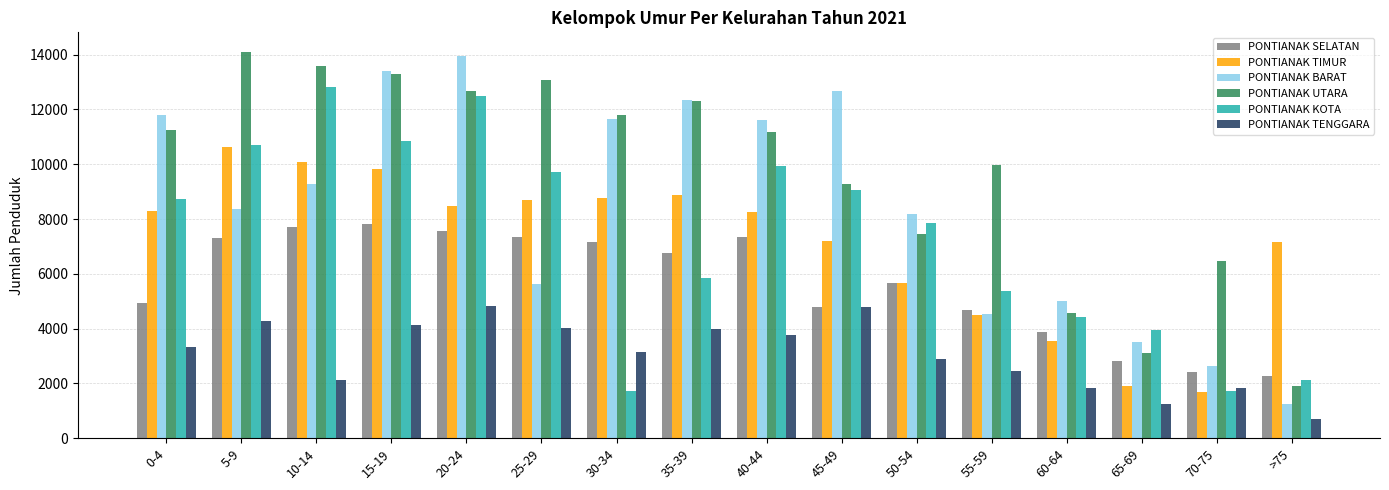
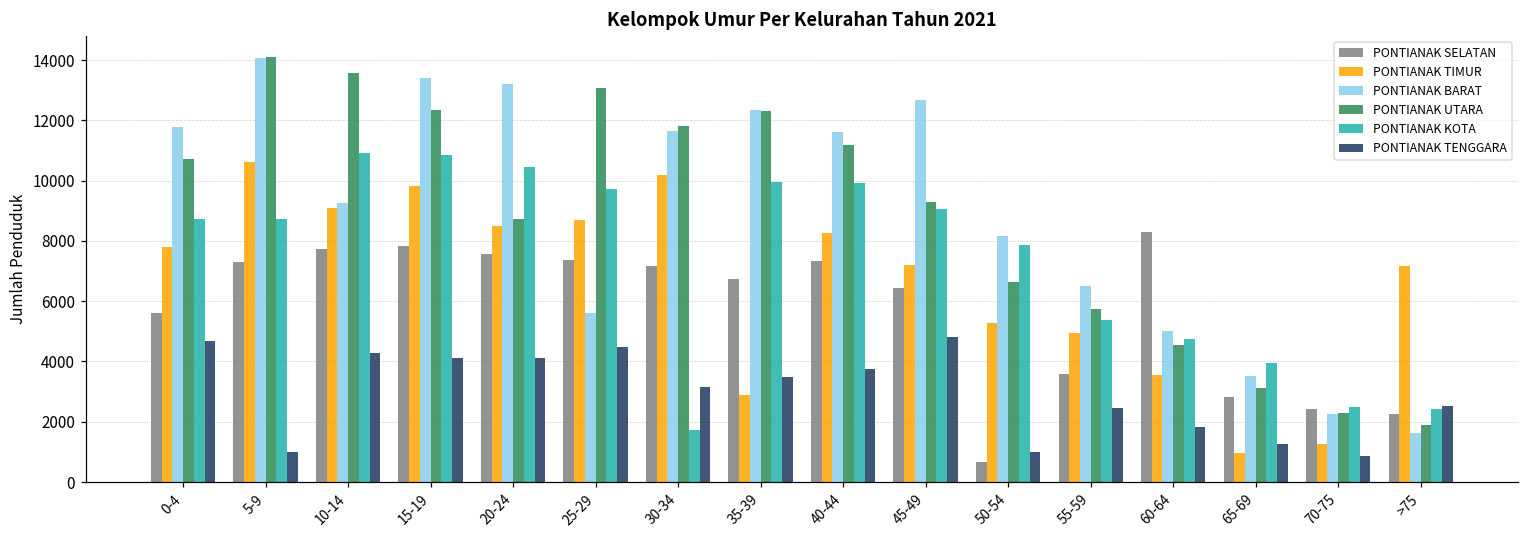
PONTIANAK SELATAN, 0-4: 4900 -> 5600
PONTIANAK TIMUR, 0-4: 8300 -> 7800
PONTIANAK UTARA, 0-4: 11300 -> 10700
PONTIANAK TENGGARA, 0-4: 3300 -> 4700
PONTIANAK BARAT, 5-9: 8400 -> 14100
PONTIANAK KOTA, 5-9: 10700 -> 8700
PONTIANAK TENGGARA, 5-9: 4300 -> 1000
PONTIANAK TIMUR, 10-14: 10100 -> 9100
PONTIANAK KOTA, 10-14: 12800 -> 10900
PONTIANAK TENGGARA, 10-14: 2100 -> 4300
PONTIANAK UTARA, 15-19: 13300 -> 12300
PONTIANAK BARAT, 20-24: 13900 -> 13200
PONTIANAK UTARA, 20-24: 12700 -> 8700
PONTIANAK KOTA, 20-24: 12500 -> 10500
PONTIANAK TENGGARA, 20-24: 4800 -> 4100
PONTIANAK TENGGARA, 25-29: 4000 -> 4500
PONTIANAK TIMUR, 30-34: 8800 -> 10200
PONTIANAK TIMUR, 35-39: 8900 -> 2900
PONTIANAK KOTA, 35-39: 5800 -> 10000
PONTIANAK TENGGARA, 35-39: 4000 -> 3500
PONTIANAK SELATAN, 45-49: 4800 -> 6500
PONTIANAK SELATAN, 50-54: 5700 -> 700
PONTIANAK TIMUR, 50-54: 5700 -> 5300
PONTIANAK UTARA, 50-54: 7500 -> 6700
PONTIANAK TENGGARA, 50-54: 2900 -> 1000
PONTIANAK SELATAN, 55-59: 4700 -> 3600
PONTIANAK TIMUR, 55-59: 4500 -> 4900
PONTIANAK BARAT, 55-59: 4500 -> 6500
PONTIANAK UTARA, 55-59: 10000 -> 5700
PONTIANAK SELATAN, 60-64: 3900 -> 8300
PONTIANAK KOTA, 60-64: 4400 -> 4700
PONTIANAK TIMUR, 65-69: 1900 -> 1000
PONTIANAK TIMUR, 70-75: 1700 -> 1300
PONTIANAK BARAT, 70-75: 2600 -> 2200
PONTIANAK UTARA, 70-75: 6500 -> 2300
PONTIANAK KOTA, 70-75: 1700 -> 2500
PONTIANAK TENGGARA, 70-75: 1800 -> 900
PONTIANAK BARAT, >75: 1300 -> 1600
PONTIANAK KOTA, >75: 2100 -> 2400
PONTIANAK TENGGARA, >75: 700 -> 2500
